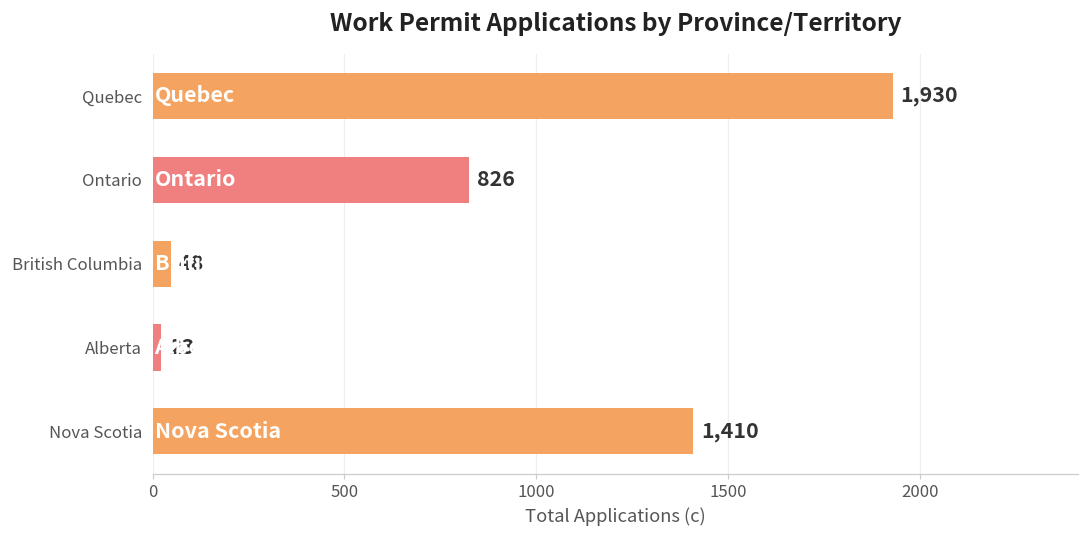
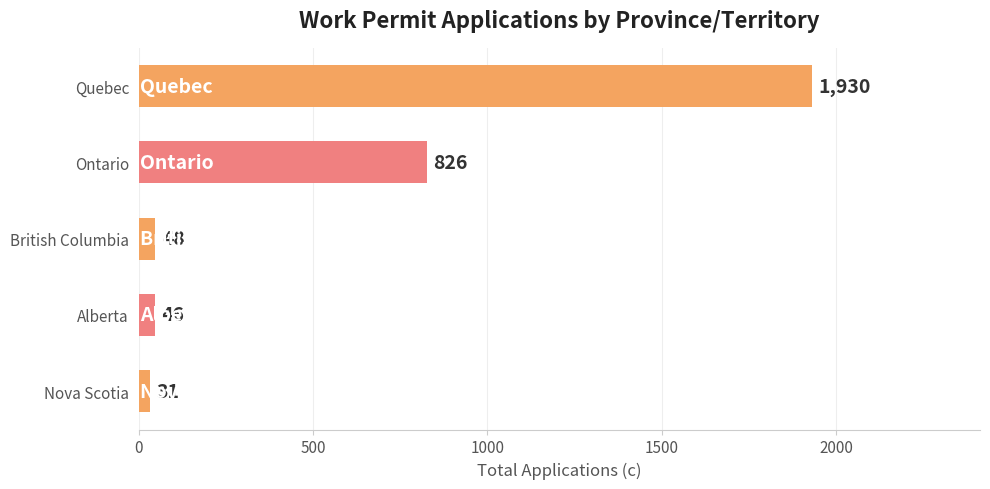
Alberta: 23 -> 46
Nova Scotia: 1,410 -> 31
